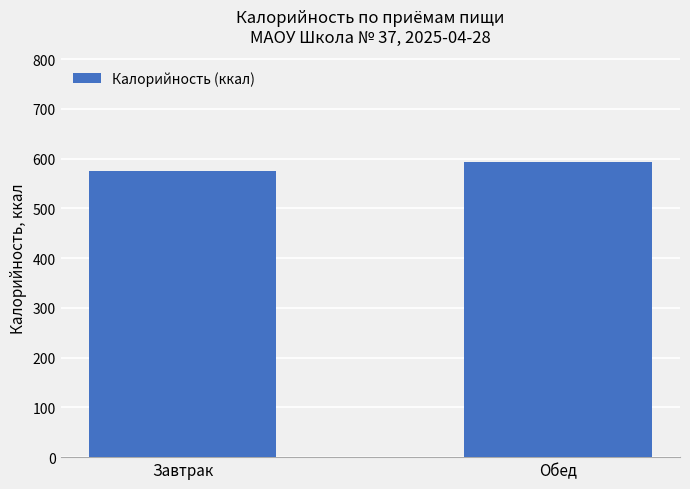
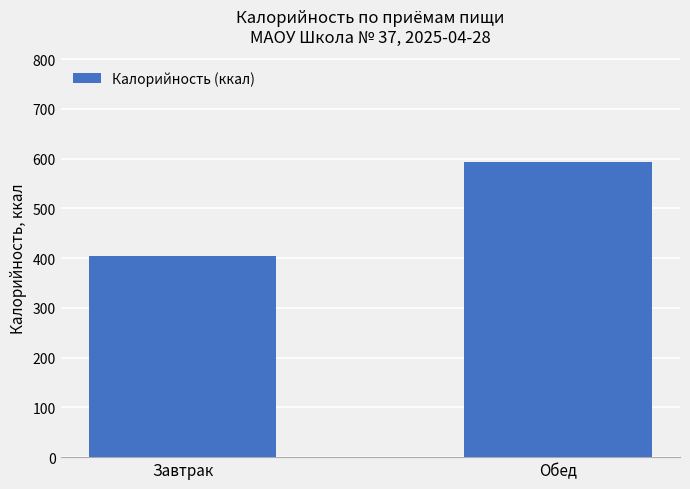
Завтрак: 570 -> 400
